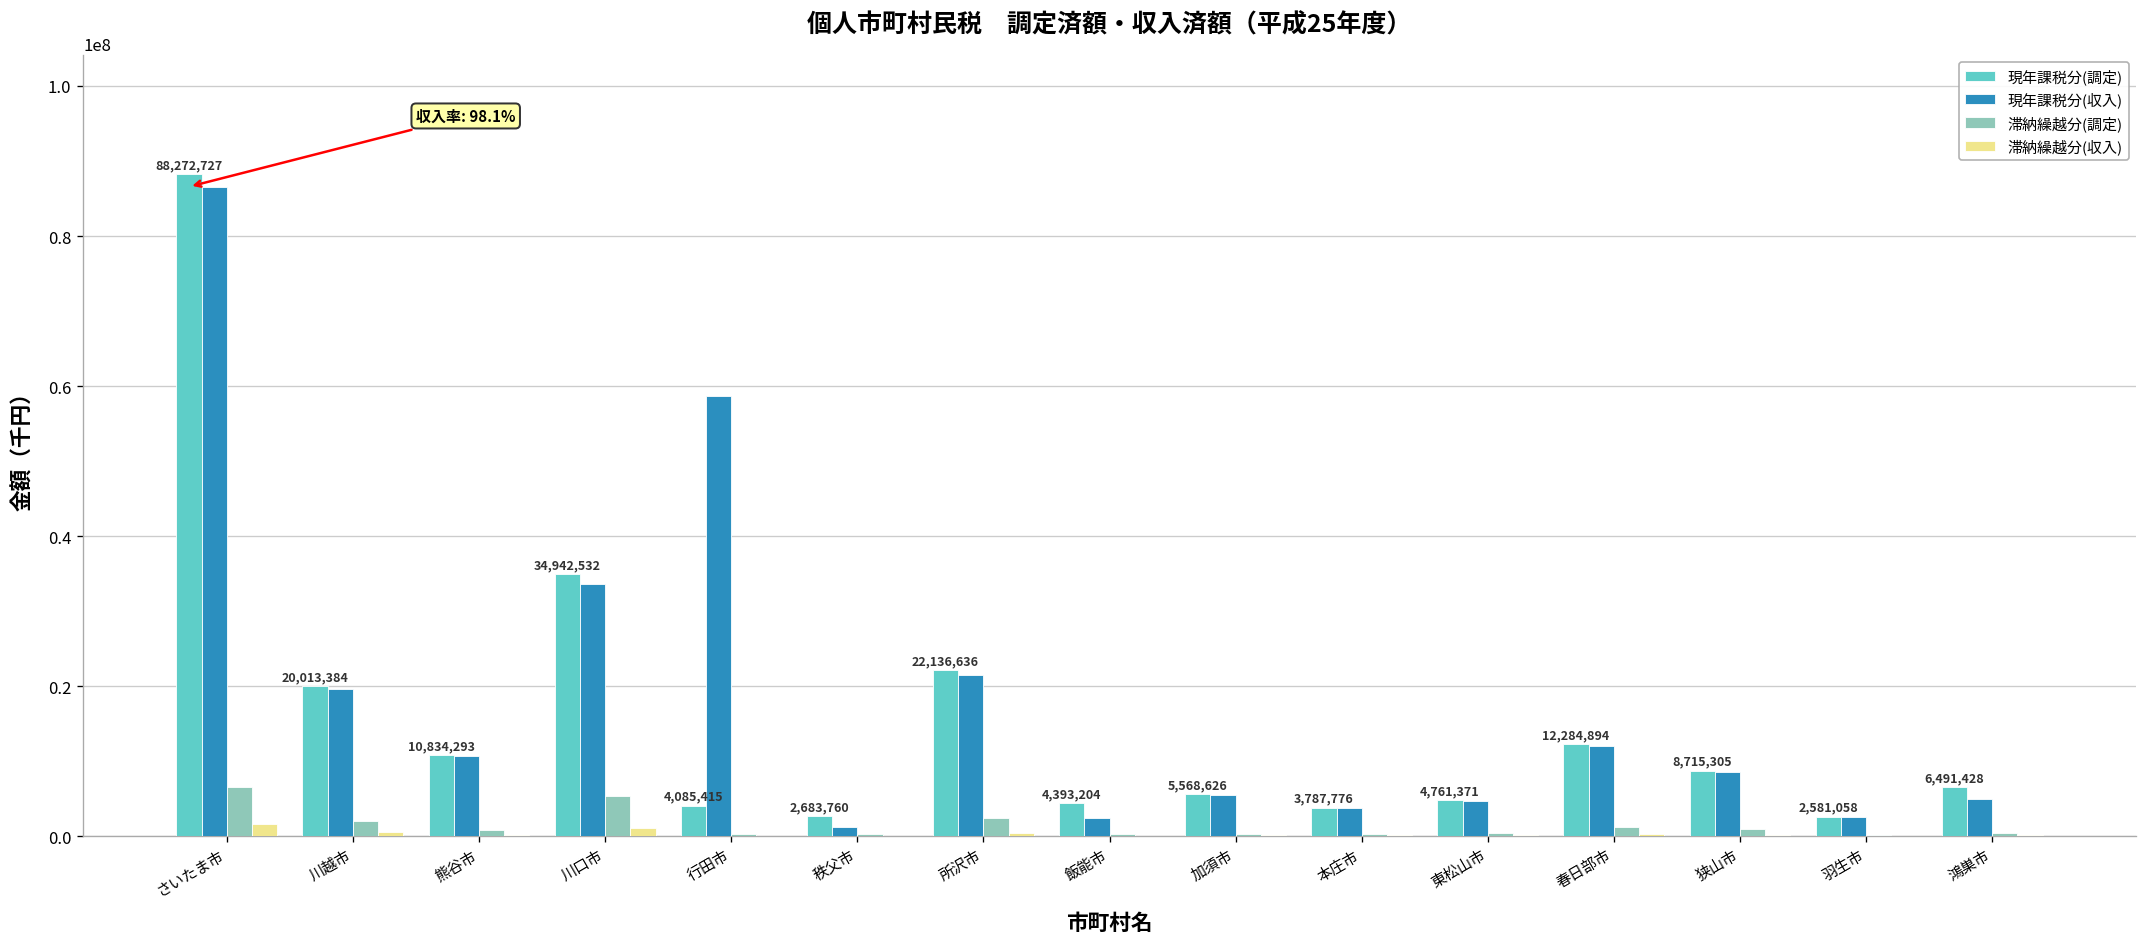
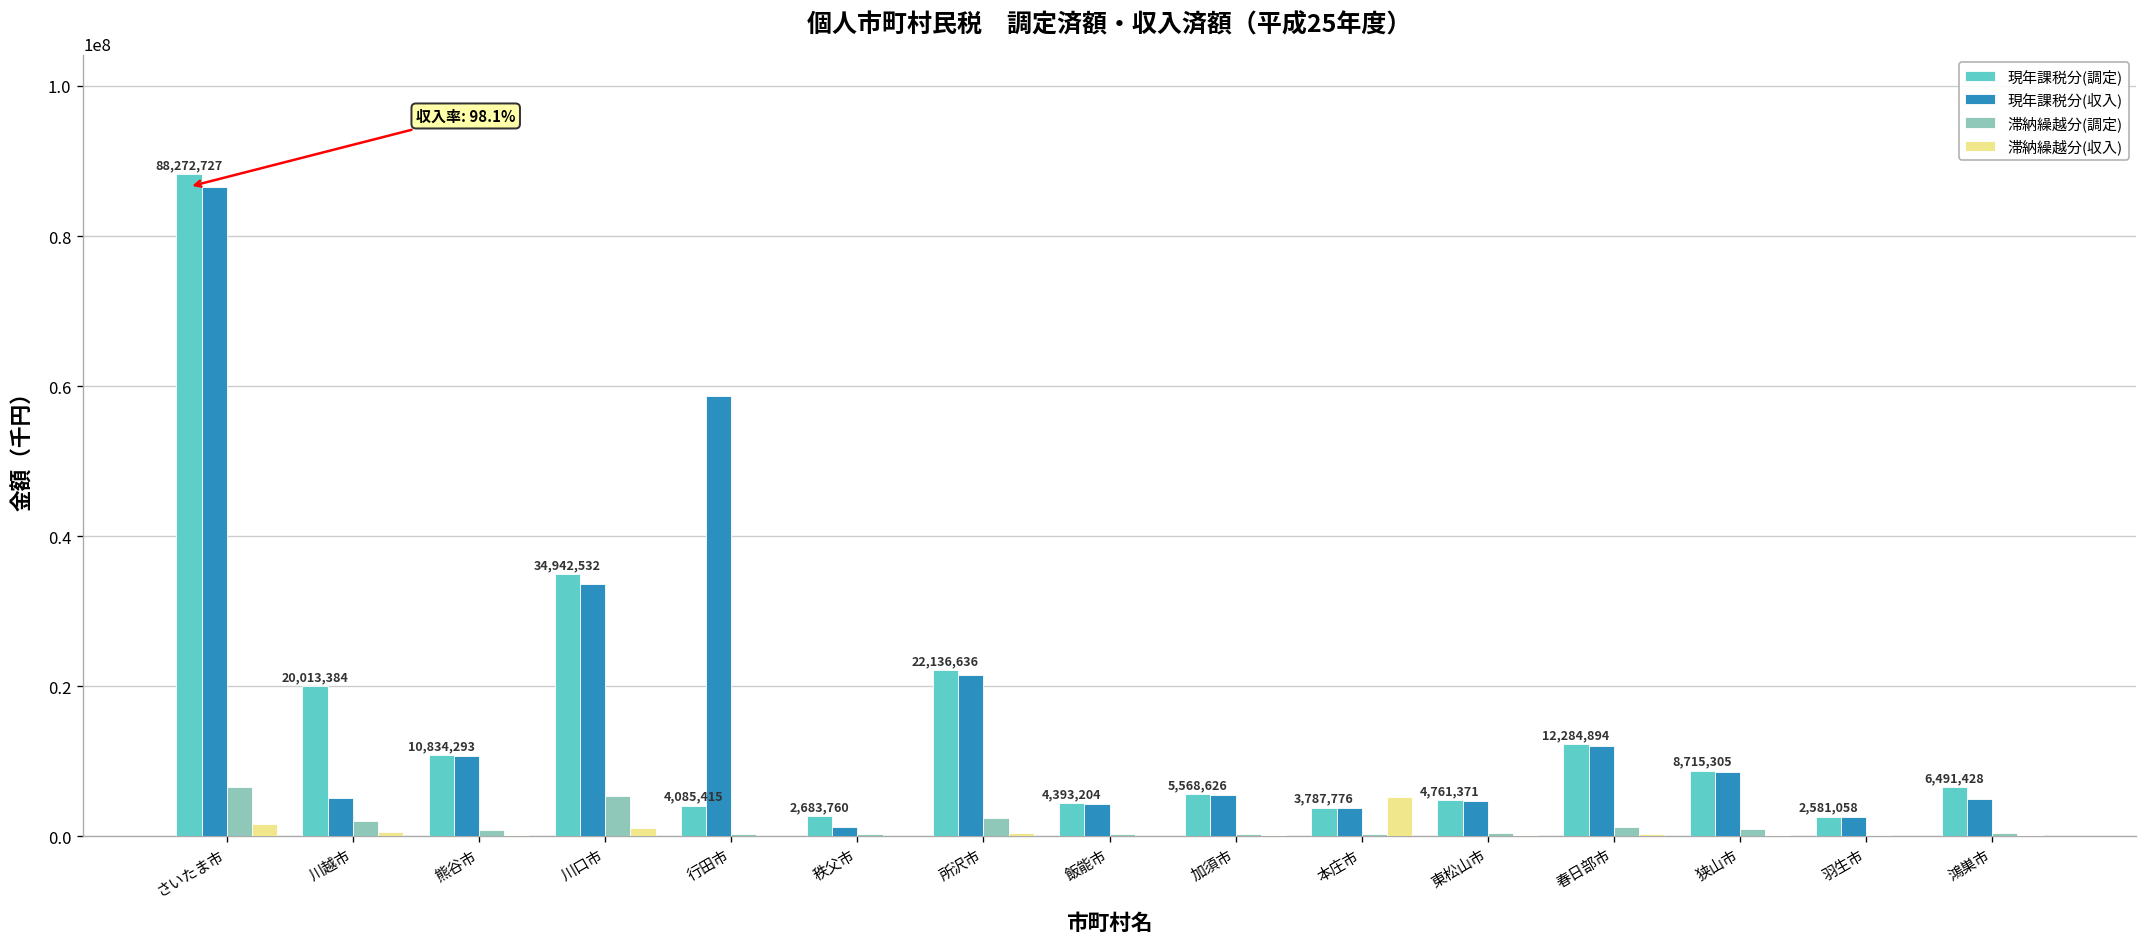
現年課税分(収入), 川越市: 20000000 -> 5000000
現年課税分(収入), 飯能市: 2000000 -> 4000000
滞納繰越分(収入), 本庄市: 0 -> 5000000
